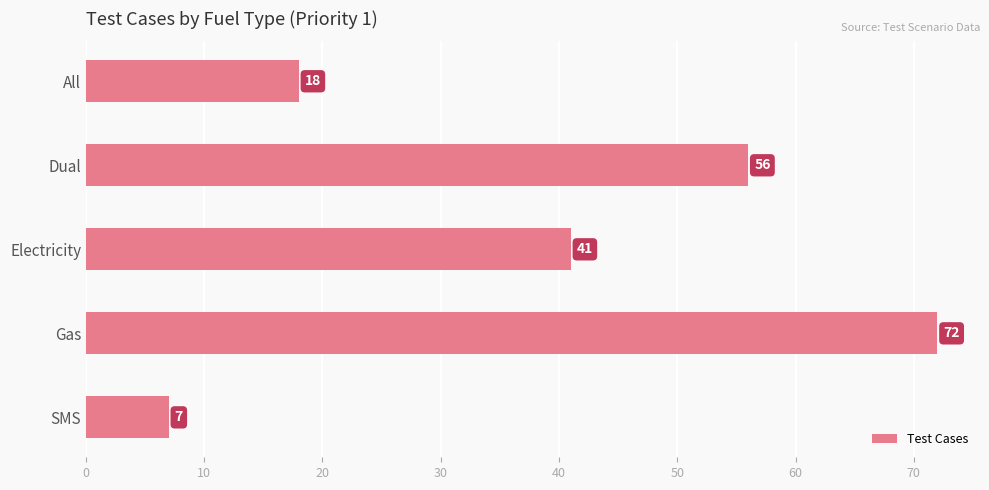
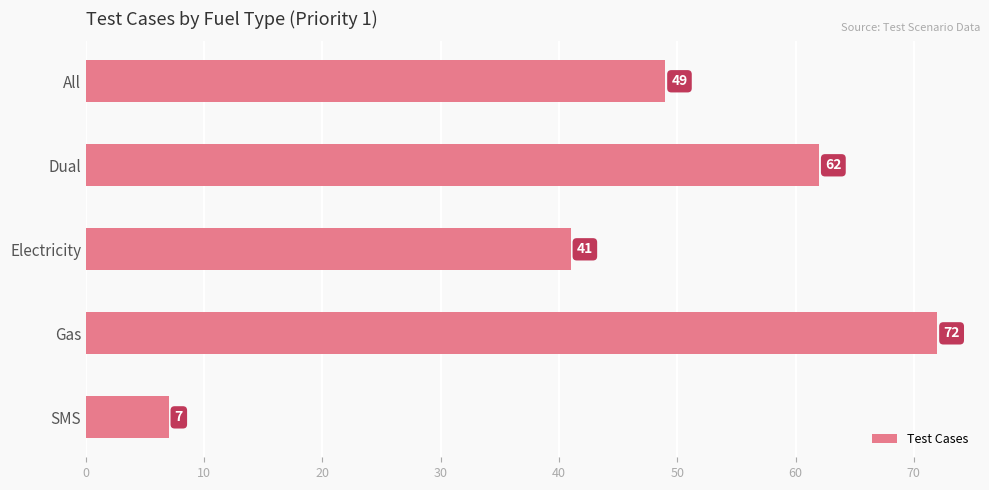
All: 18 -> 49
Dual: 56 -> 62
